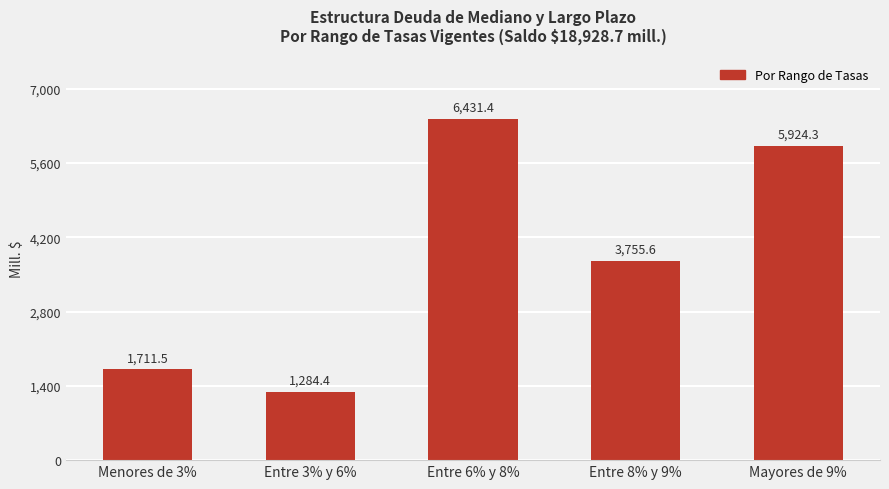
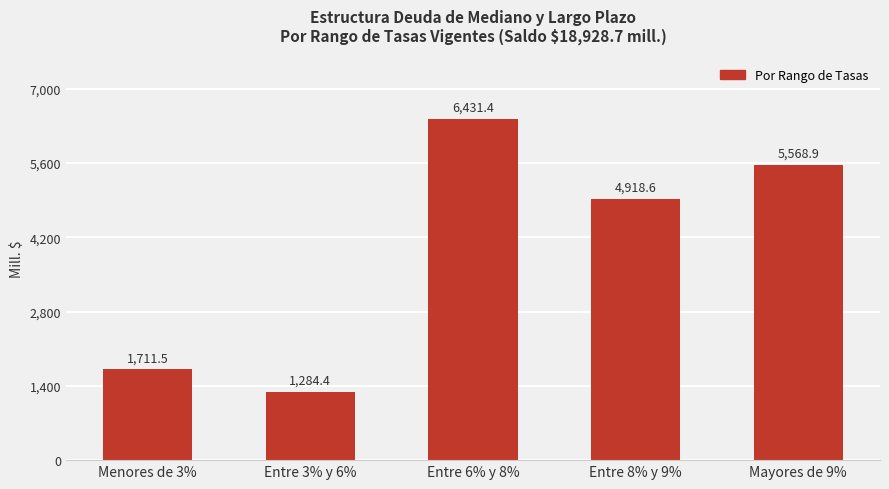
Entre 8% y 9%: 3,755.6 -> 4,918.6
Mayores de 9%: 5,924.3 -> 5,568.9
